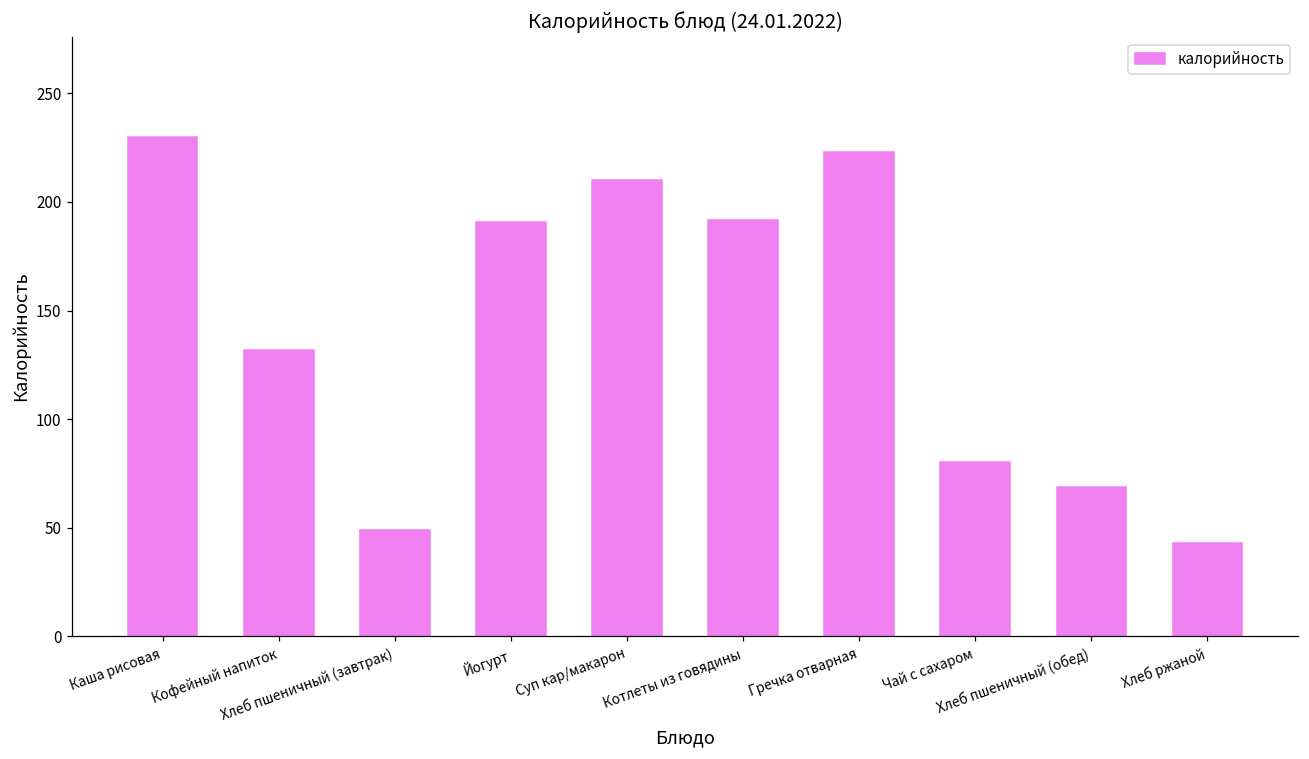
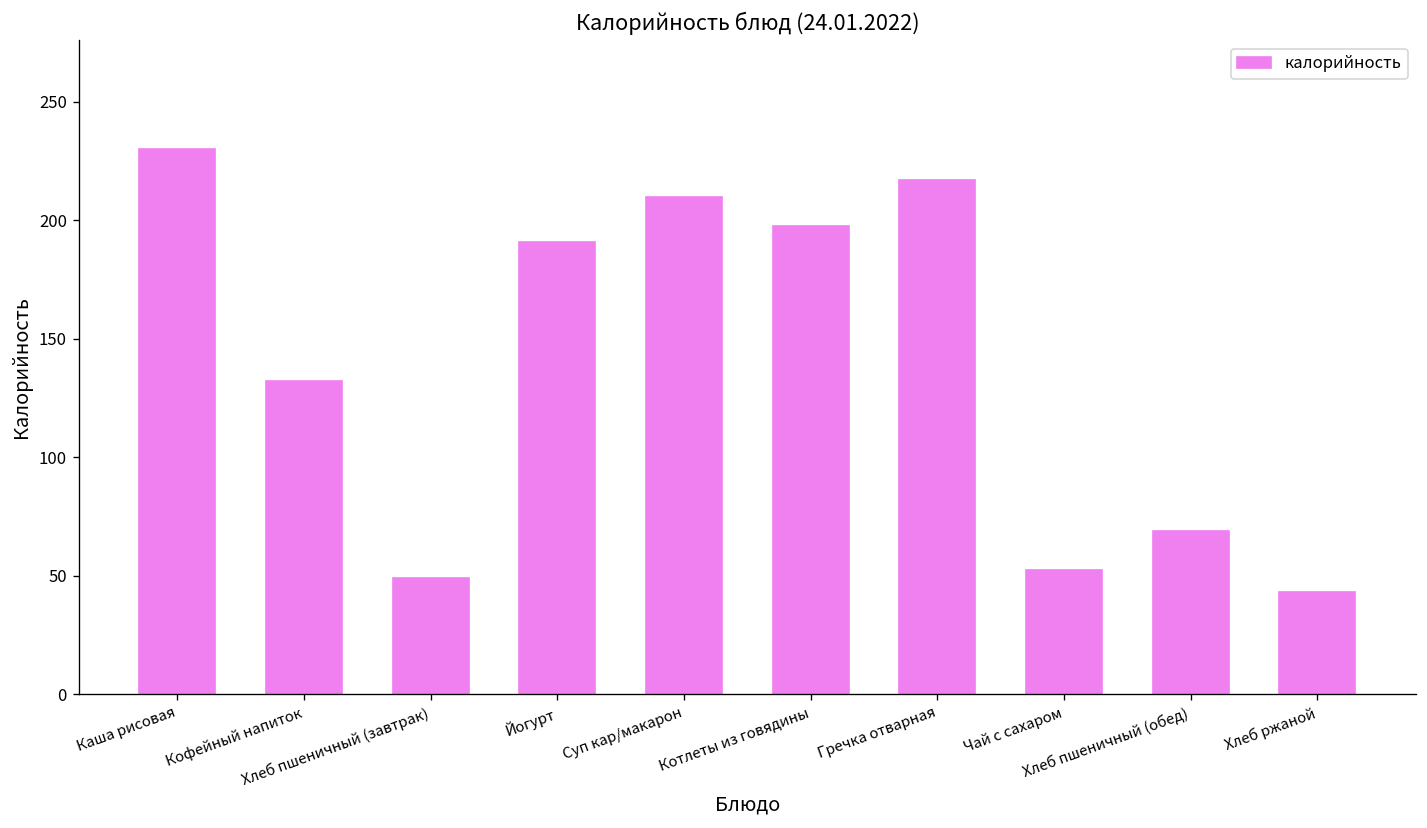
Котлеты из говядины: 192 -> 198
Гречка отварная: 223 -> 217
Чай с сахаром: 80 -> 52
